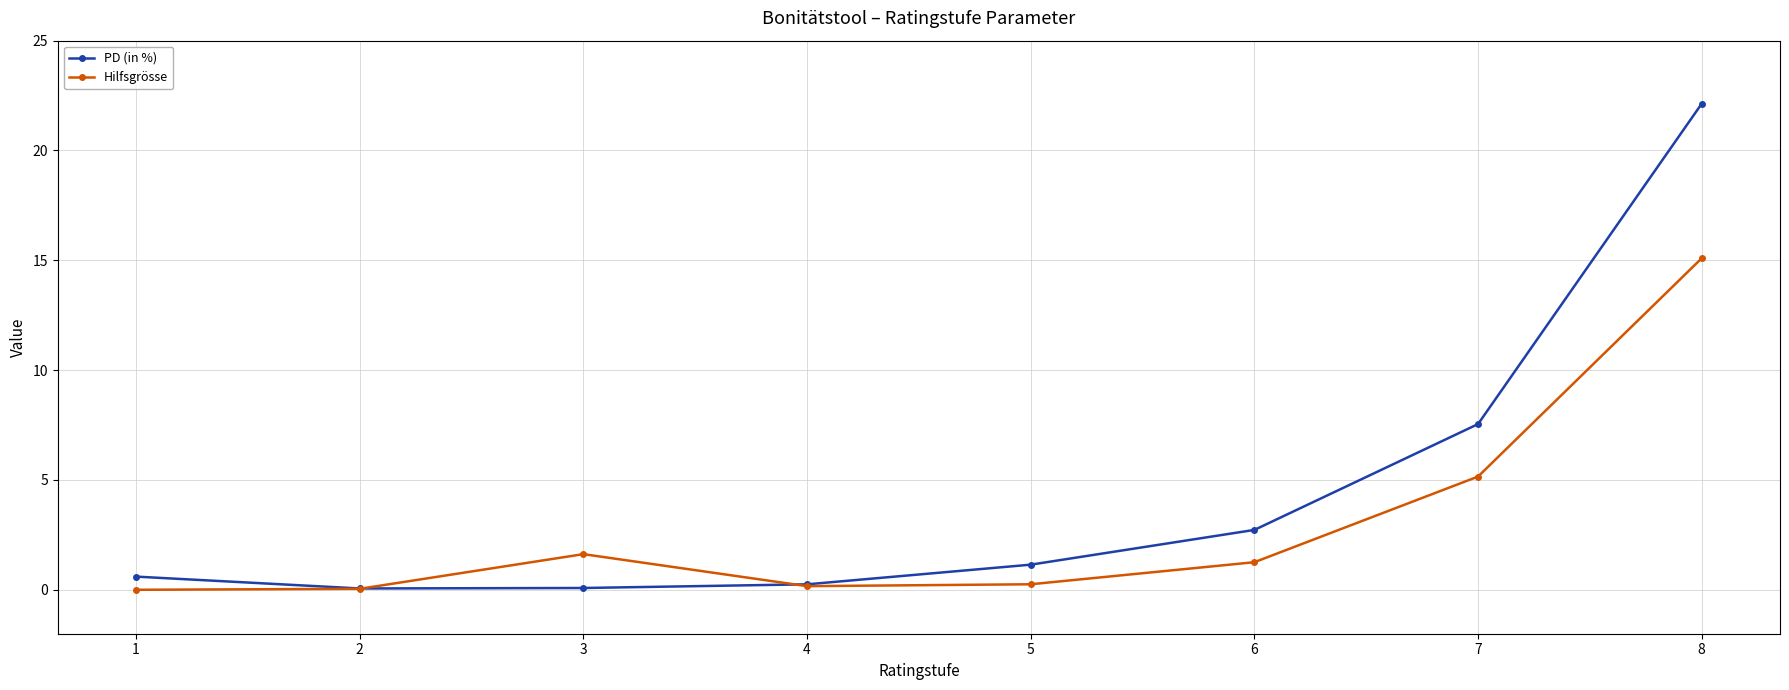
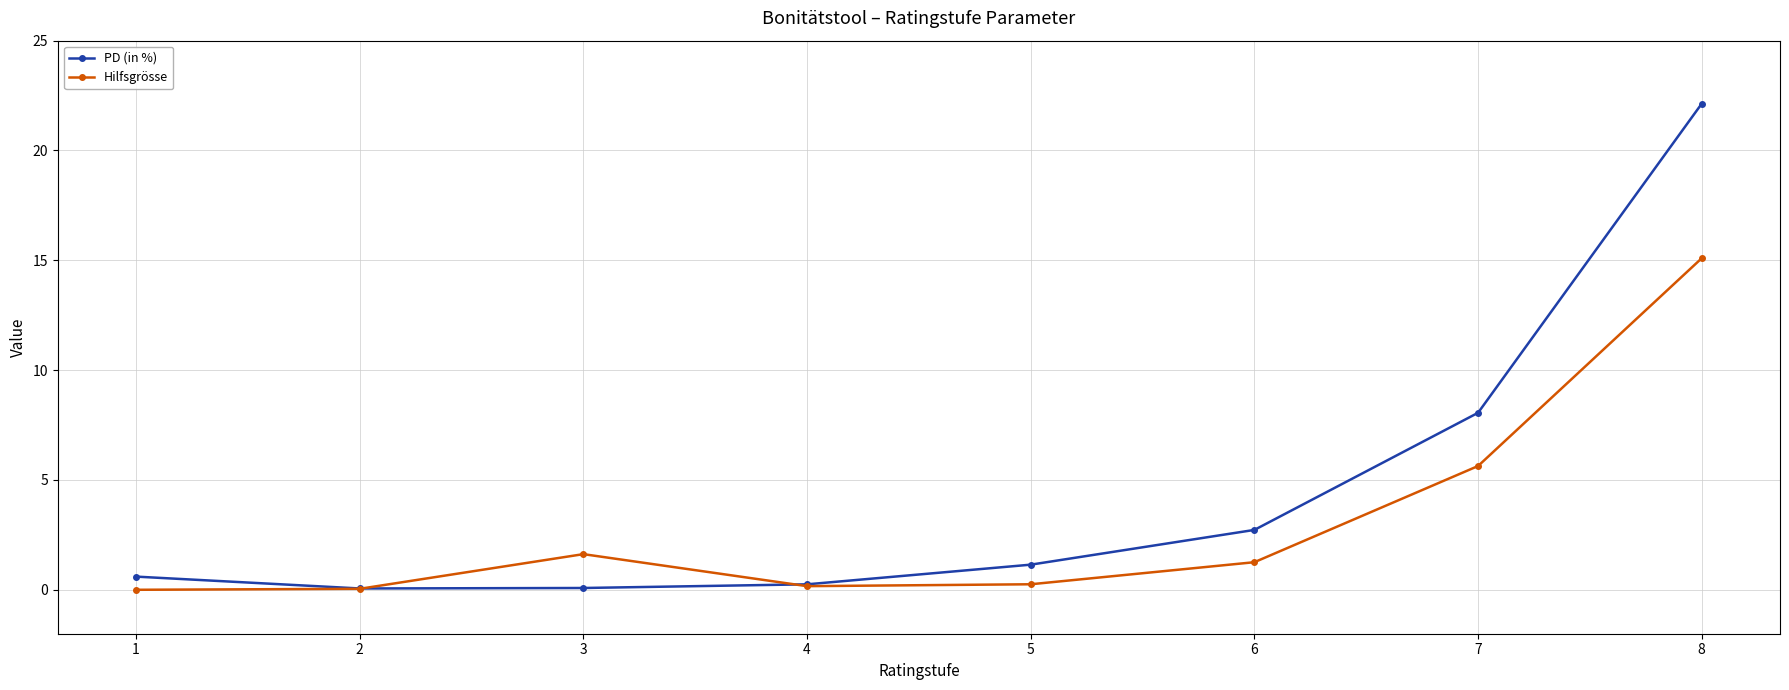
PD (in %), 7: 7.5 -> 8.1
Hilfsgrösse, 7: 5.2 -> 5.6
